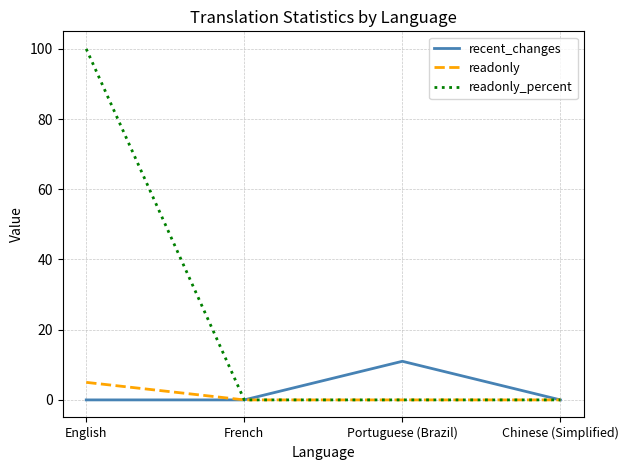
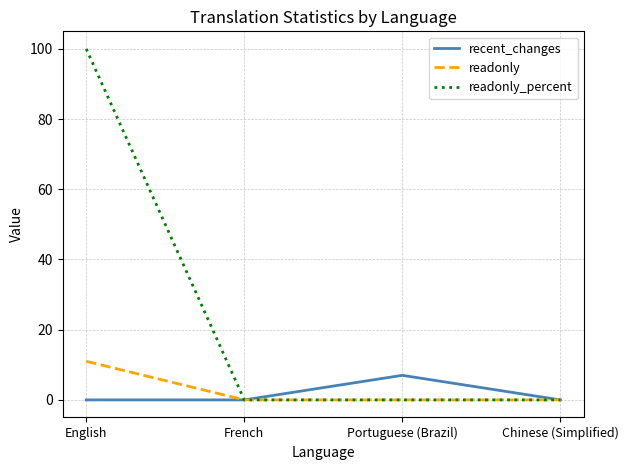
readonly, English: 5 -> 11
recent_changes, Portuguese (Brazil): 11 -> 7
